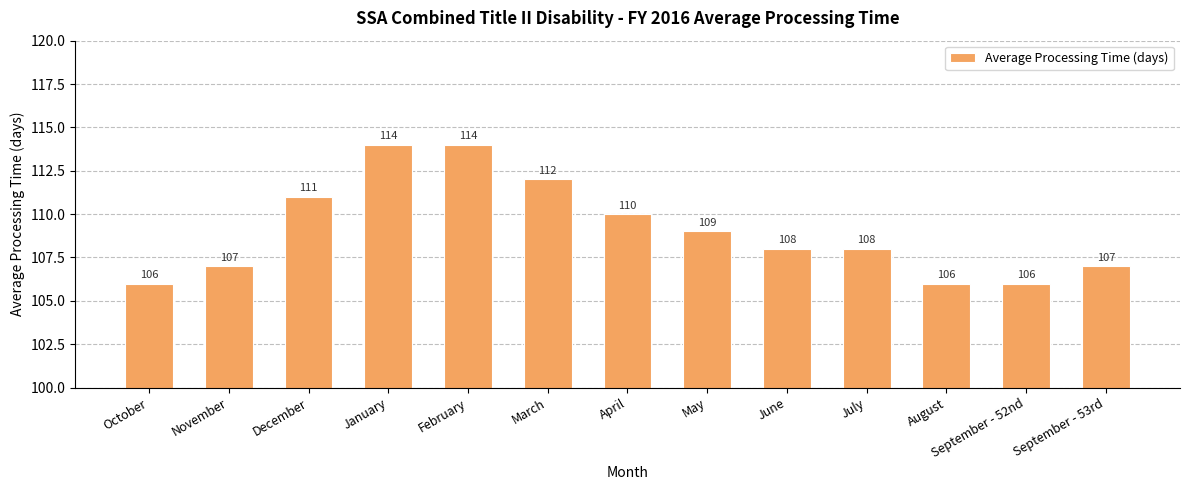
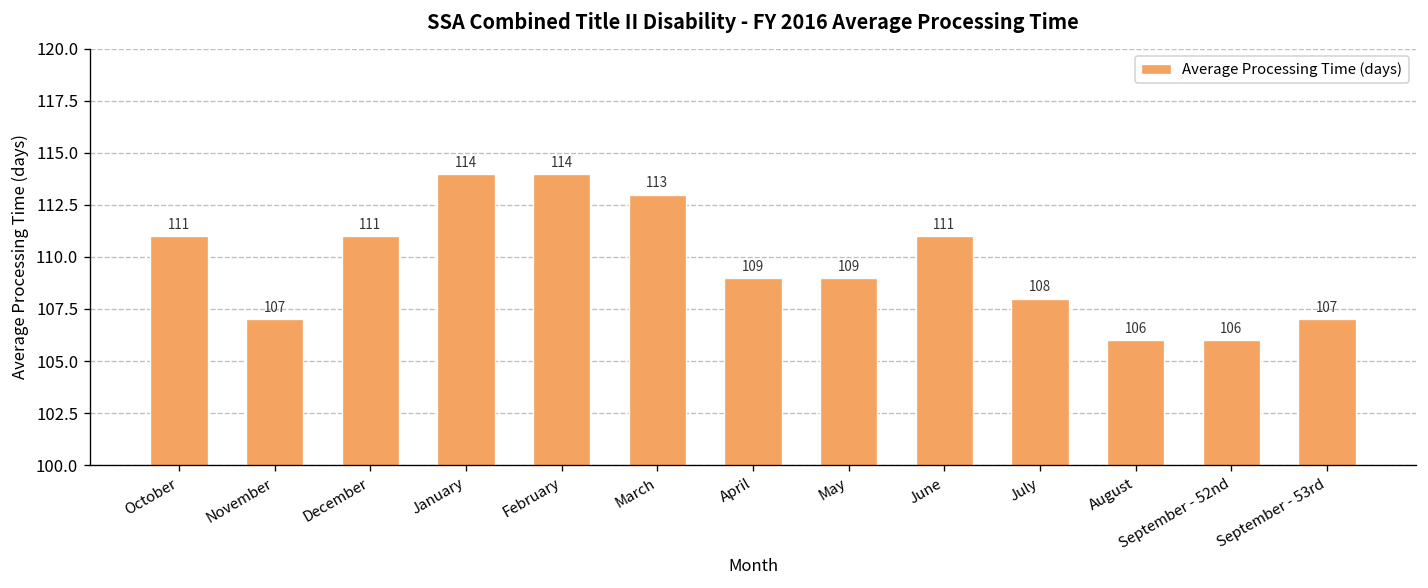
October: 106 -> 111
March: 112 -> 113
April: 110 -> 109
June: 108 -> 111
